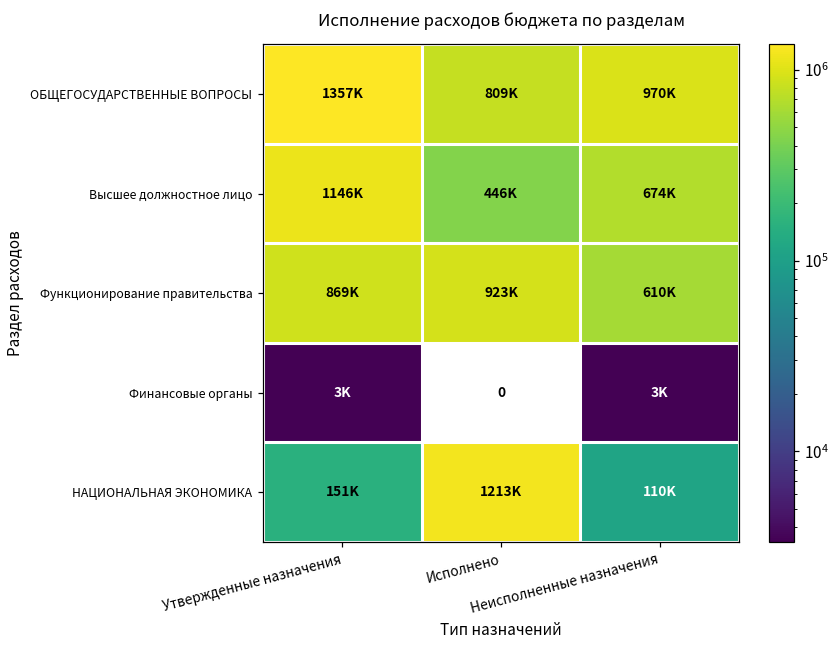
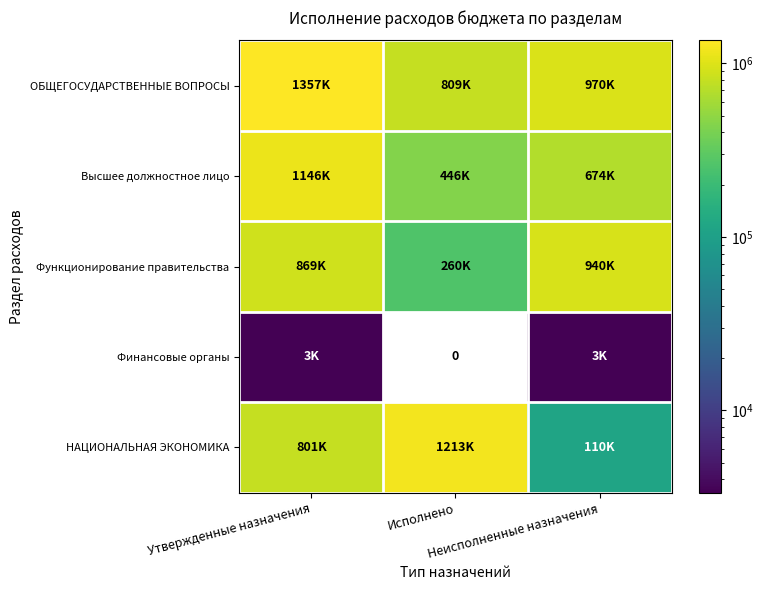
Функционирование правительства, Исполнено: 923K -> 260K
Функционирование правительства, Неисполненные назначения: 610K -> 940K
НАЦИОНАЛЬНАЯ ЭКОНОМИКА, Утвержденные назначения: 151K -> 801K
